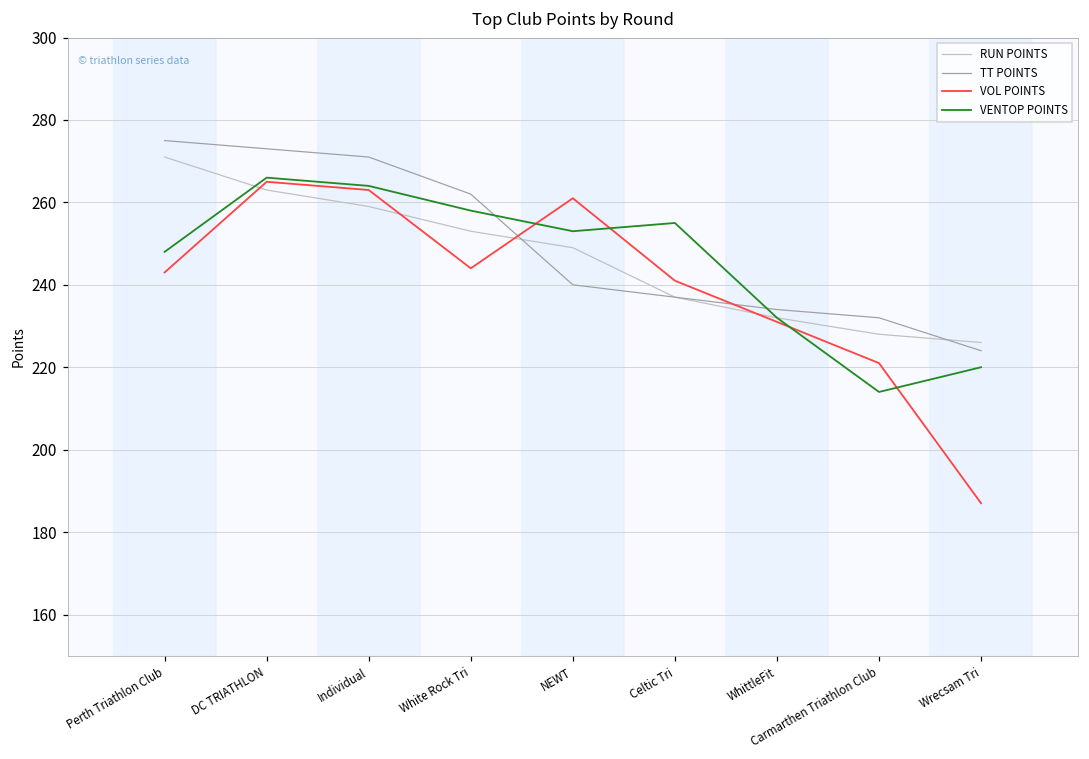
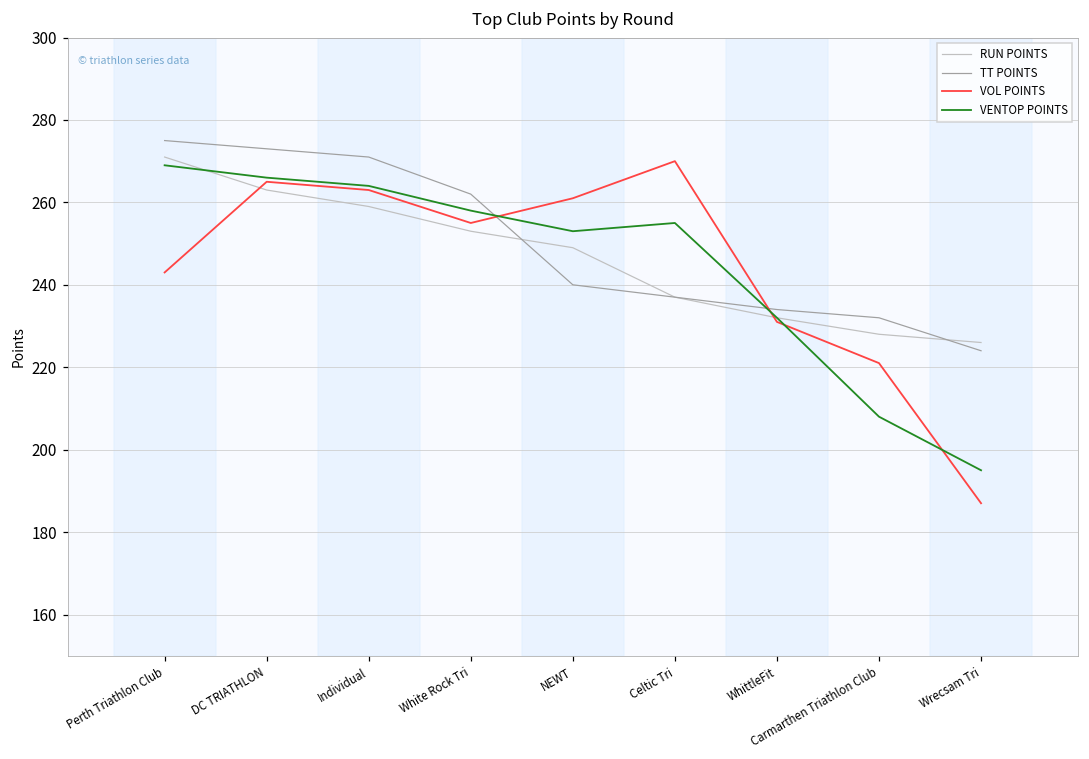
VENTOP POINTS, Perth Triathlon Club: 248 -> 269
VOL POINTS, White Rock Tri: 244 -> 255
VOL POINTS, Celtic Tri: 241 -> 270
VENTOP POINTS, Carmarthen Triathlon Club: 214 -> 208
VENTOP POINTS, Wrecsam Tri: 220 -> 195
